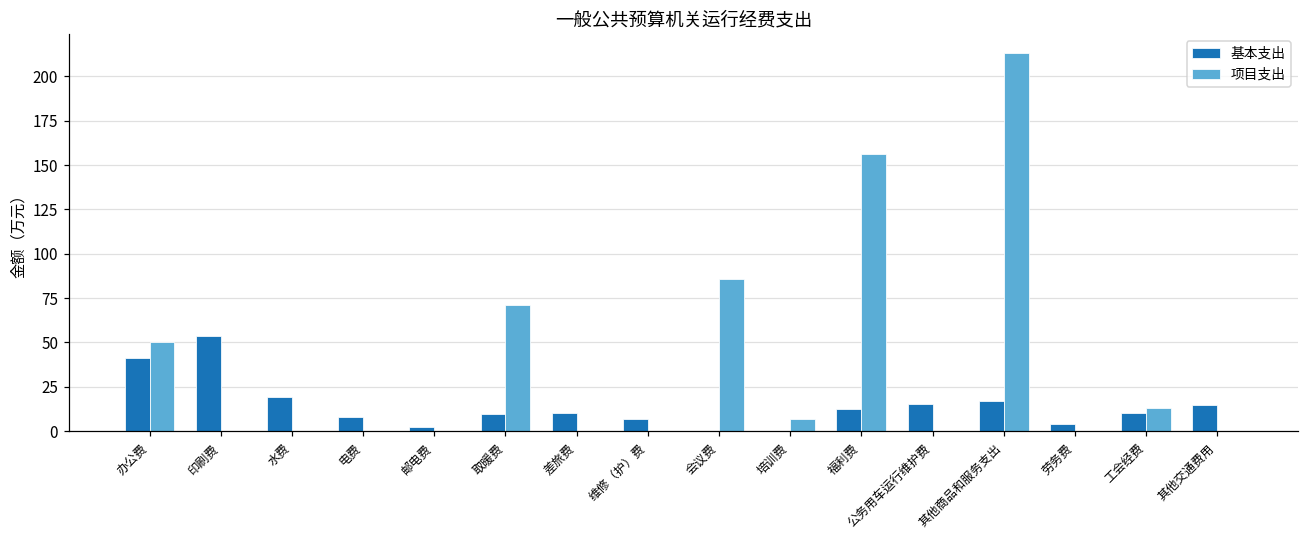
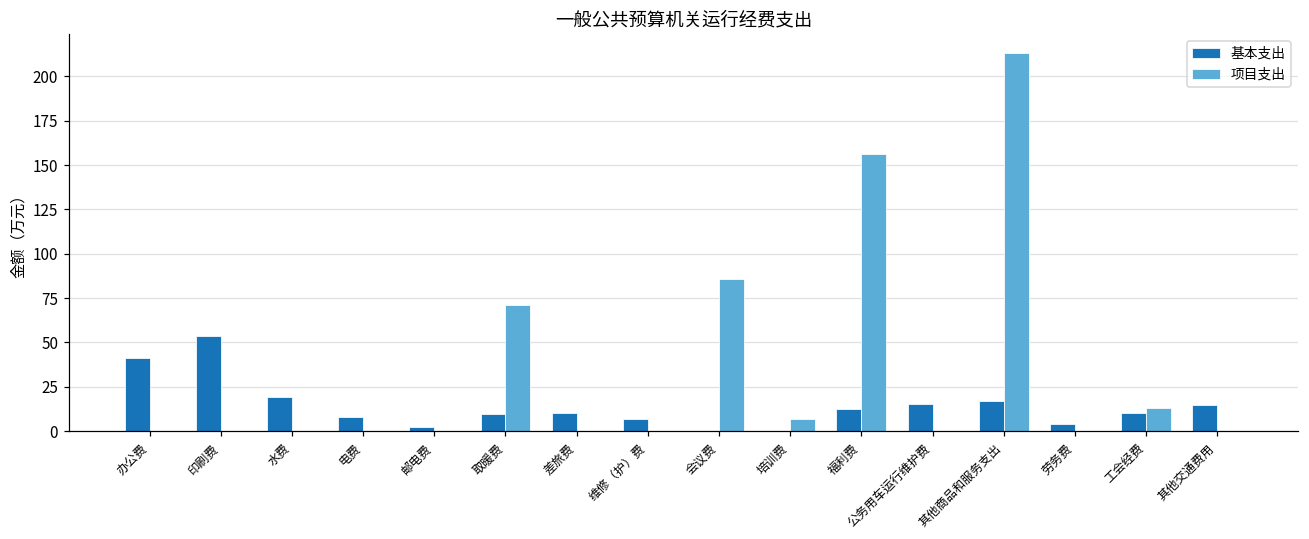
项目支出, 办公费: 50 -> 0
